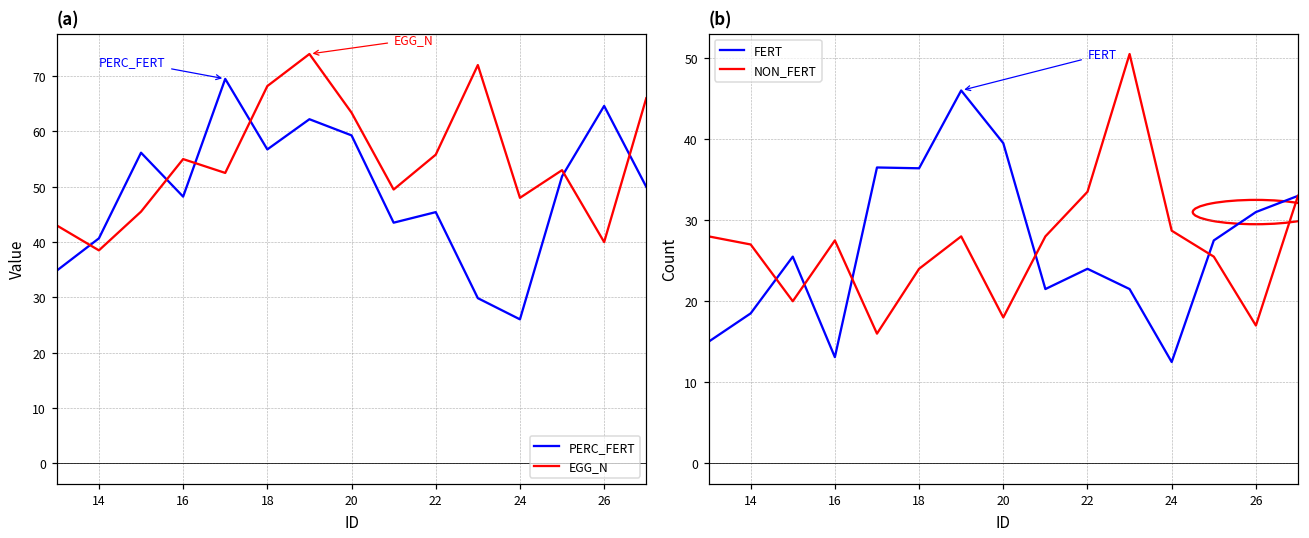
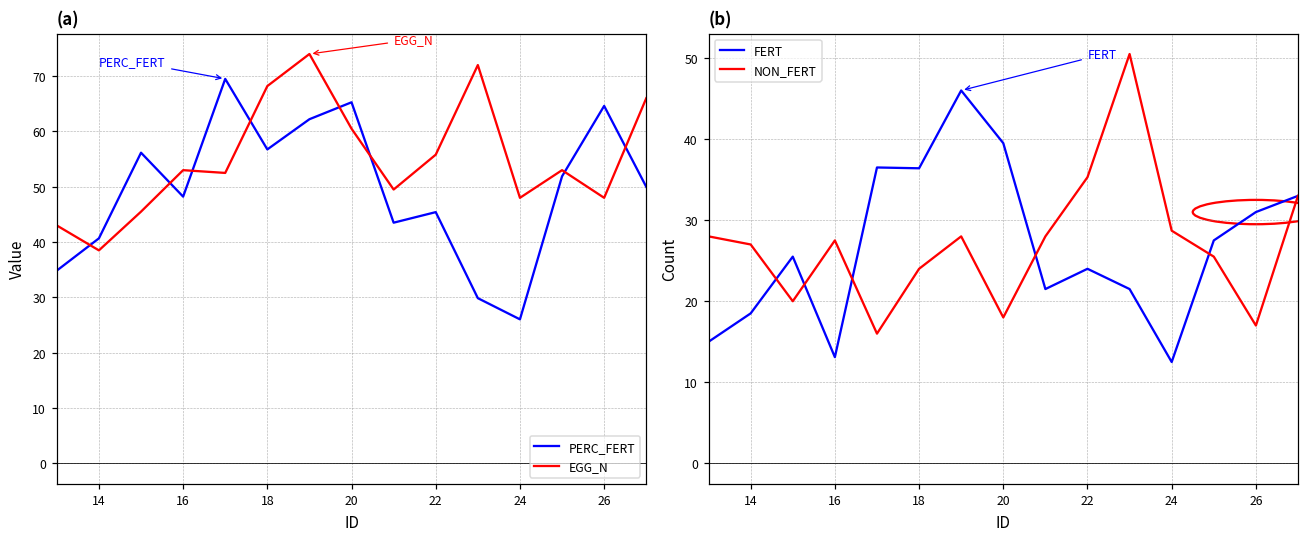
(a), EGG_N, 16: 55 -> 53
(a), PERC_FERT, 20: 59 -> 65
(a), EGG_N, 20: 63 -> 61
(a), EGG_N, 26: 40 -> 48
(b), NON_FERT, 22: 34 -> 35
